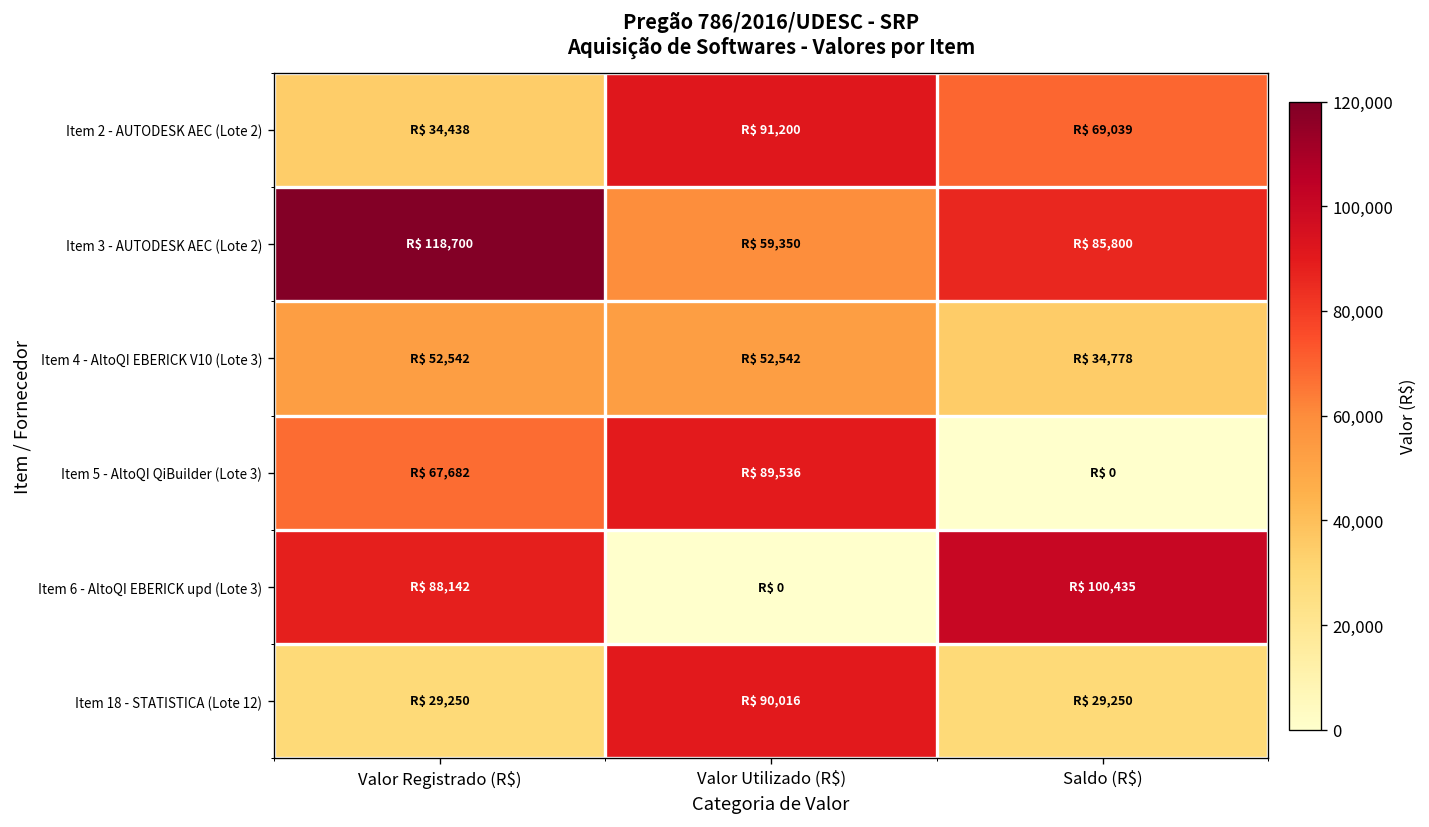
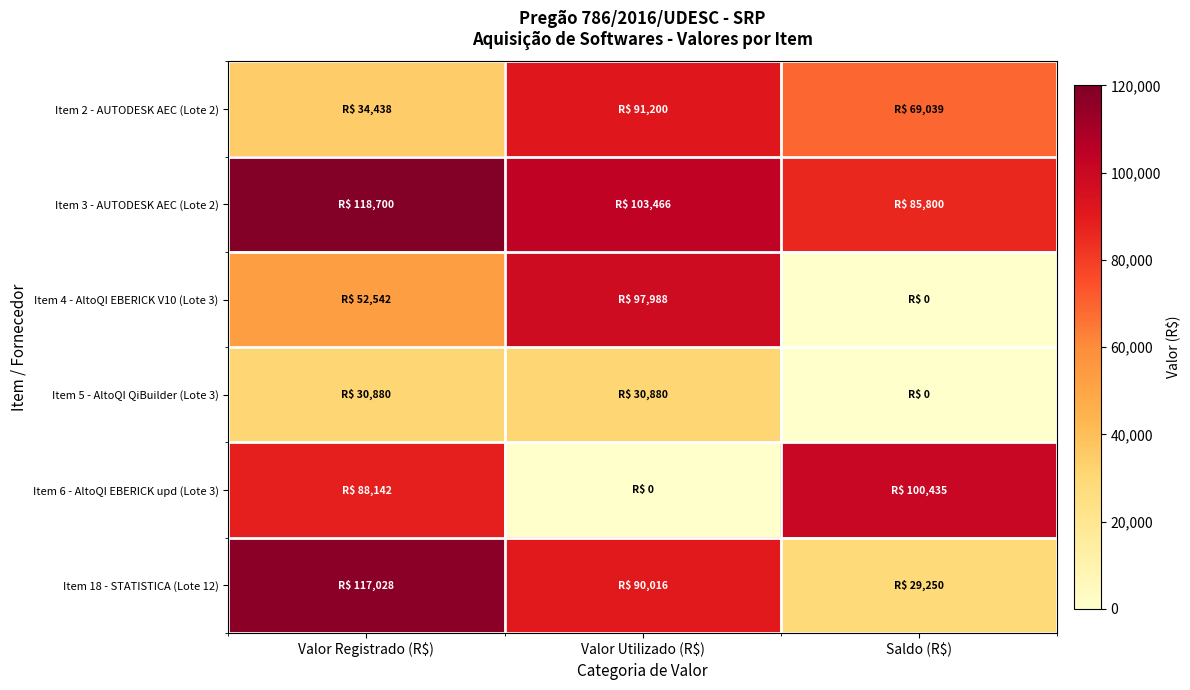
Item 3 - AUTODESK AEC (Lote 2), Valor Utilizado (R$): 59,350 -> 103,466
Item 4 - AltoQI EBERICK V10 (Lote 3), Valor Utilizado (R$): 52,542 -> 97,988
Item 4 - AltoQI EBERICK V10 (Lote 3), Saldo (R$): 34,778 -> 0
Item 5 - AltoQI QiBuilder (Lote 3), Valor Registrado (R$): 67,682 -> 30,880
Item 5 - AltoQI QiBuilder (Lote 3), Valor Utilizado (R$): 89,536 -> 30,880
Item 18 - STATISTICA (Lote 12), Valor Registrado (R$): 29,250 -> 117,028
